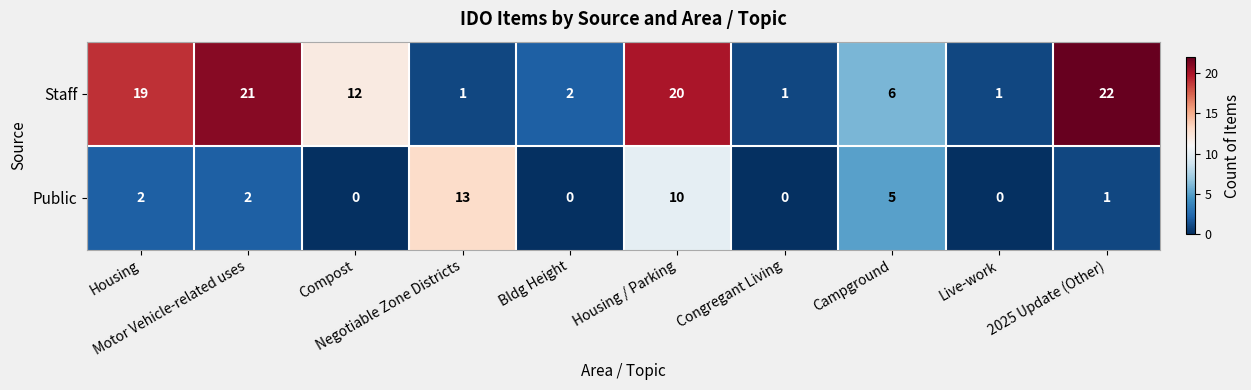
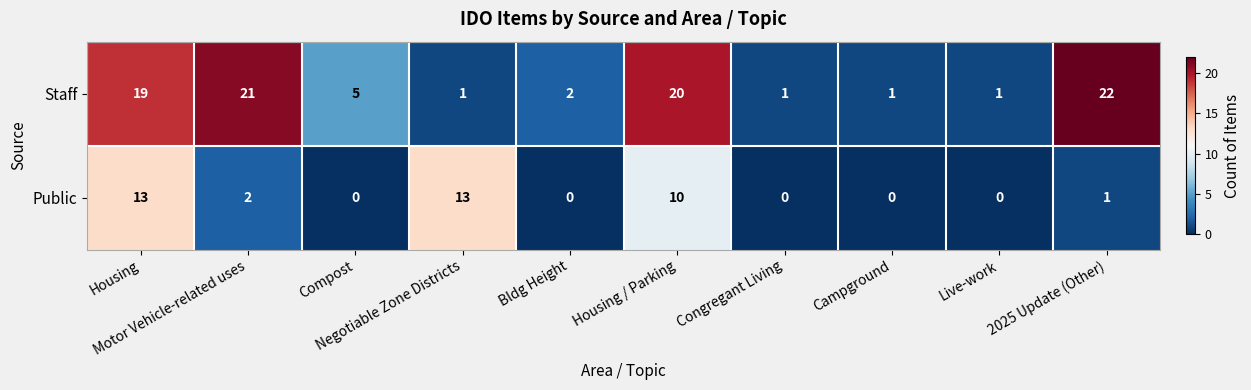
Staff, Compost: 12 -> 5
Staff, Campground: 6 -> 1
Public, Housing: 2 -> 13
Public, Campground: 5 -> 0
